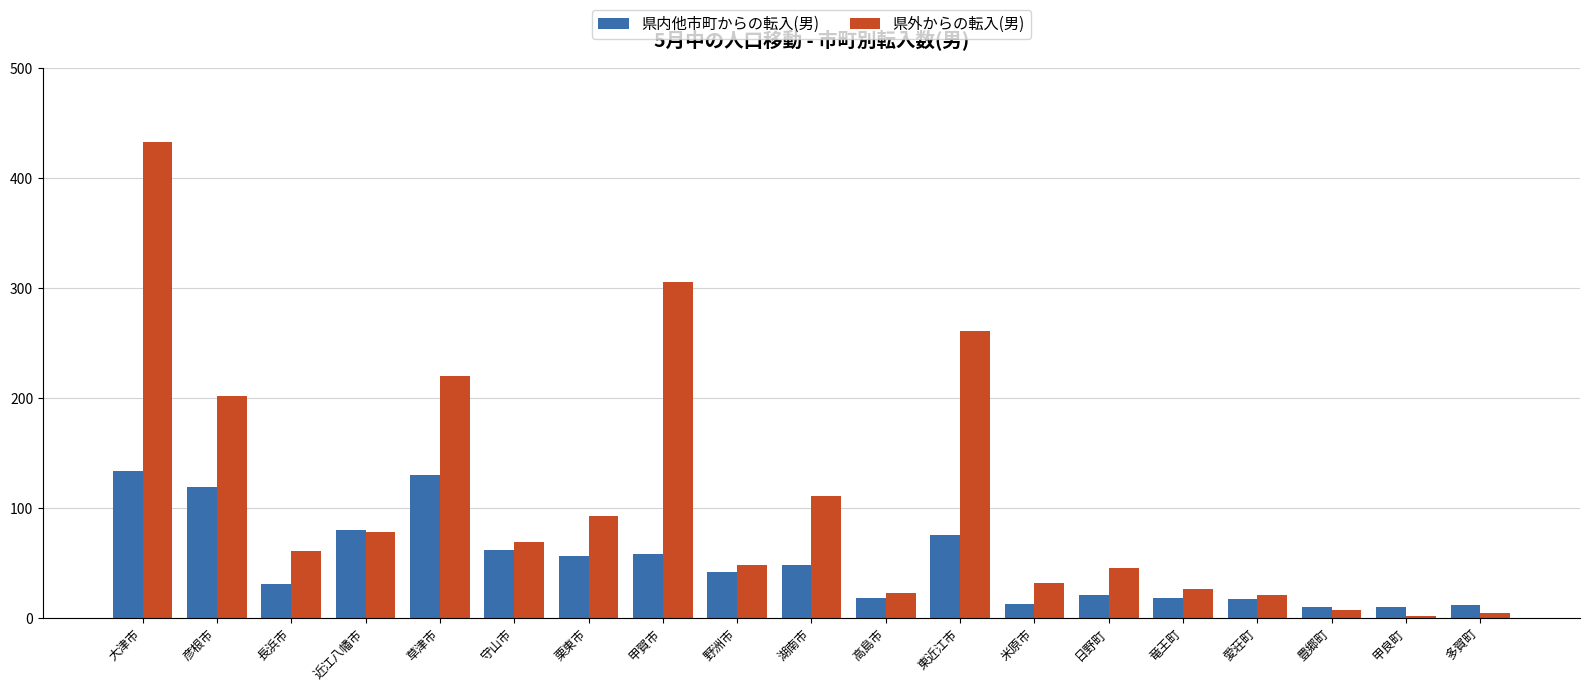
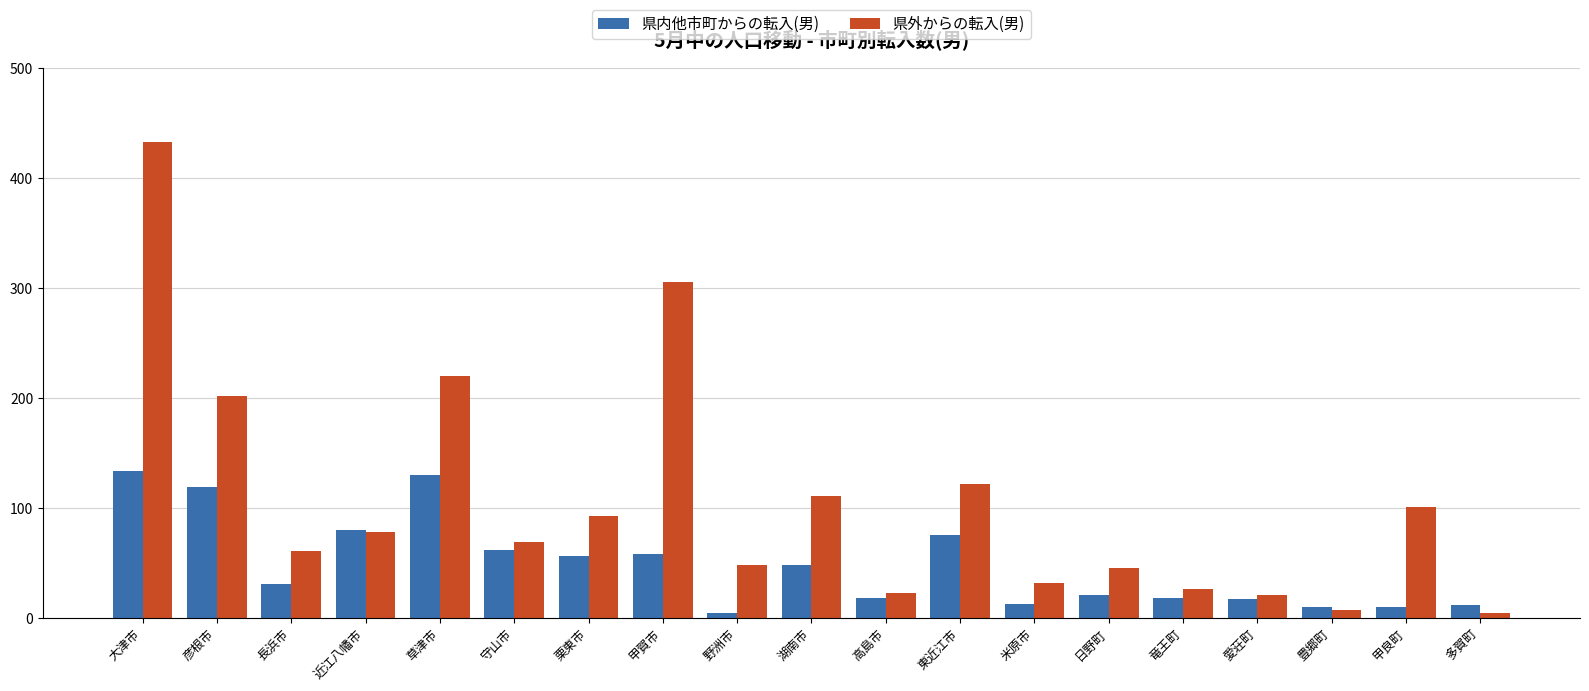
県内他市町からの転入(男), 野洲市: 42 -> 4
県外からの転入(男), 東近江市: 261 -> 122
県外からの転入(男), 甲良町: 2 -> 101
